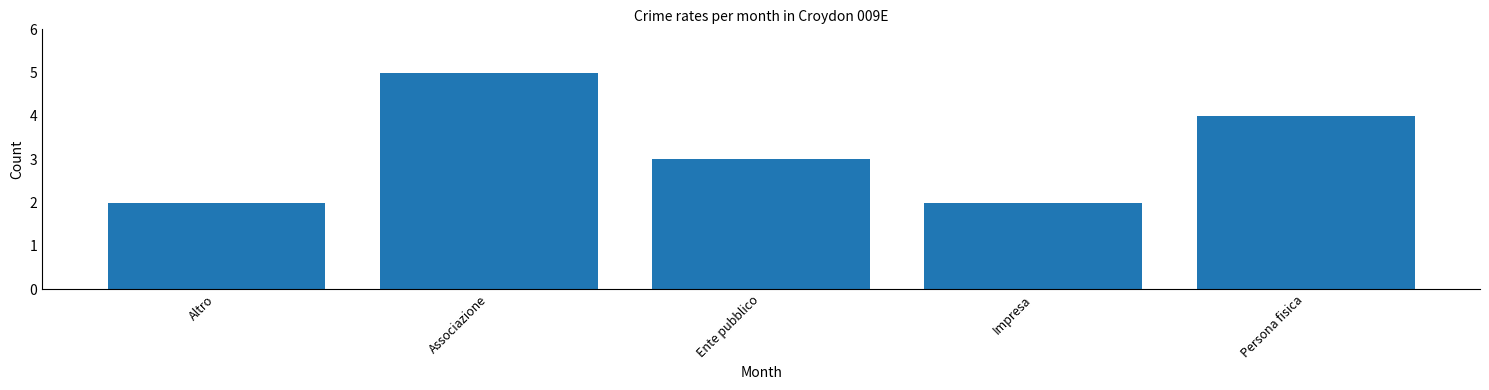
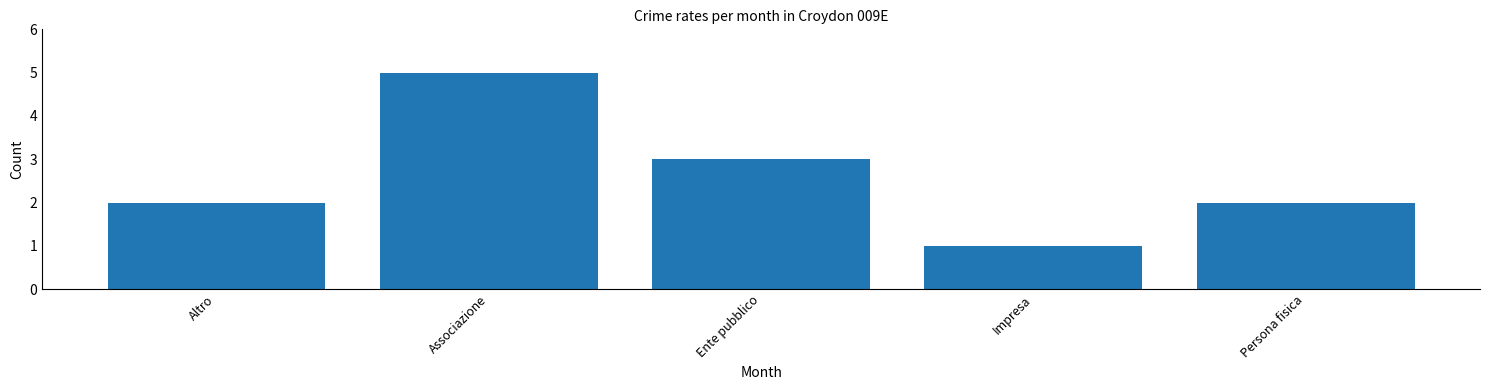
Impresa: 2 -> 1
Persona fisica: 4 -> 2
